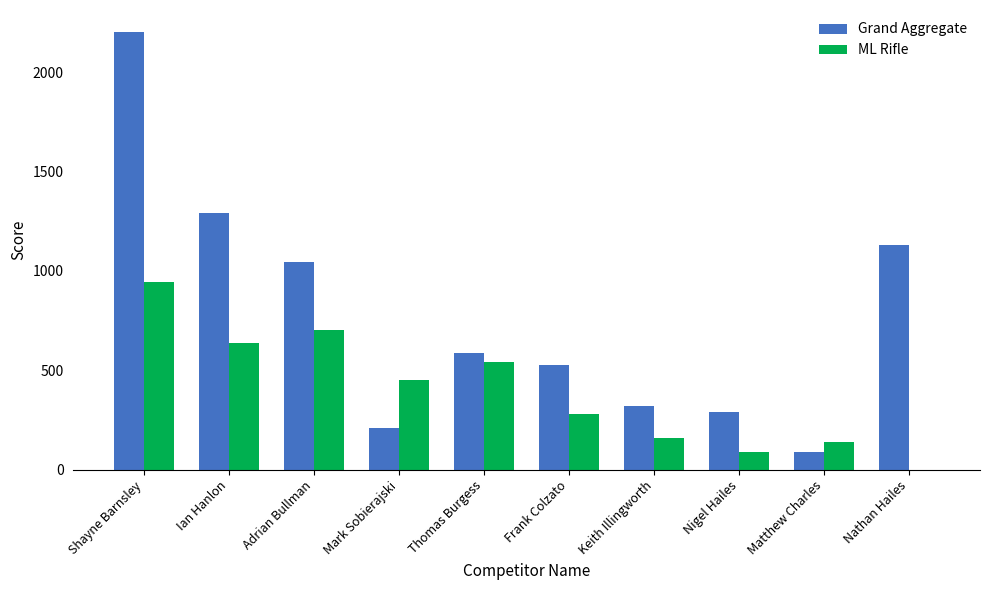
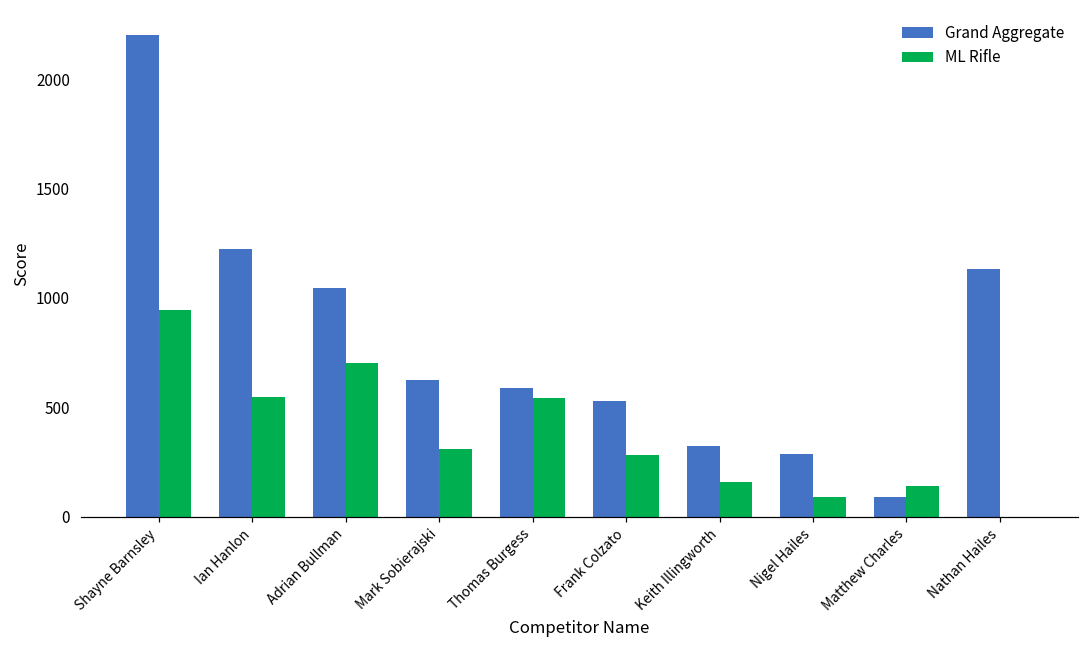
Grand Aggregate, Ian Hanlon: 1290 -> 1220
ML Rifle, Ian Hanlon: 640 -> 550
Grand Aggregate, Mark Sobierajski: 210 -> 630
ML Rifle, Mark Sobierajski: 450 -> 310
